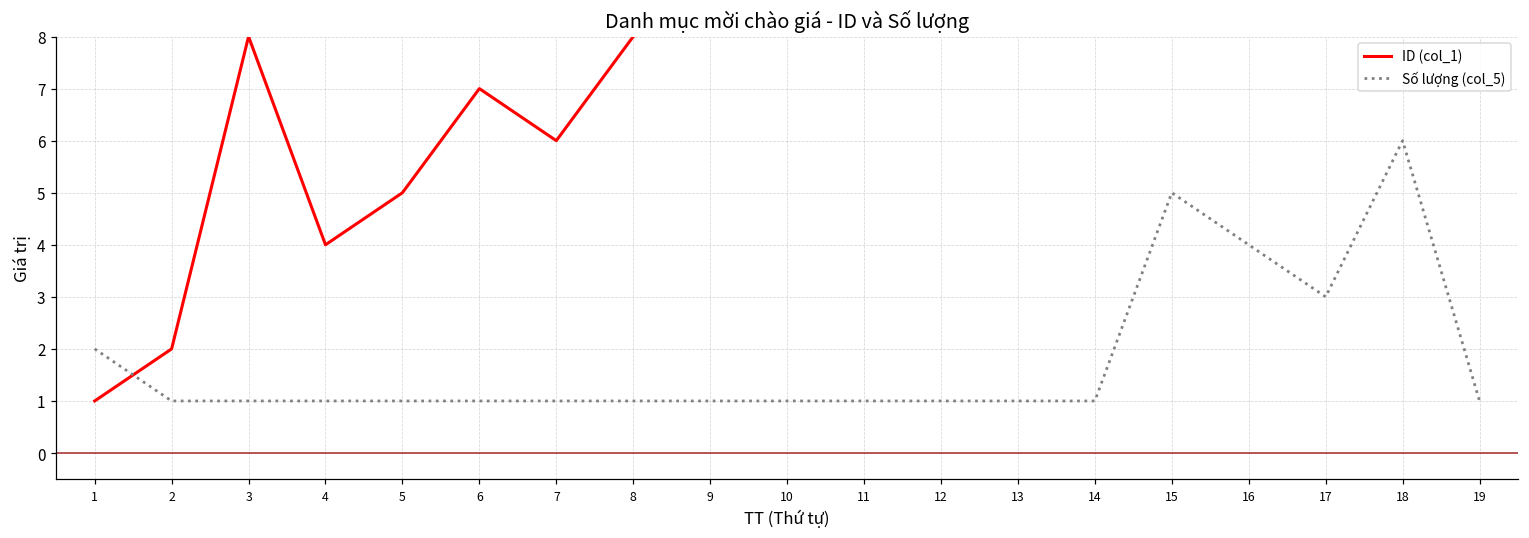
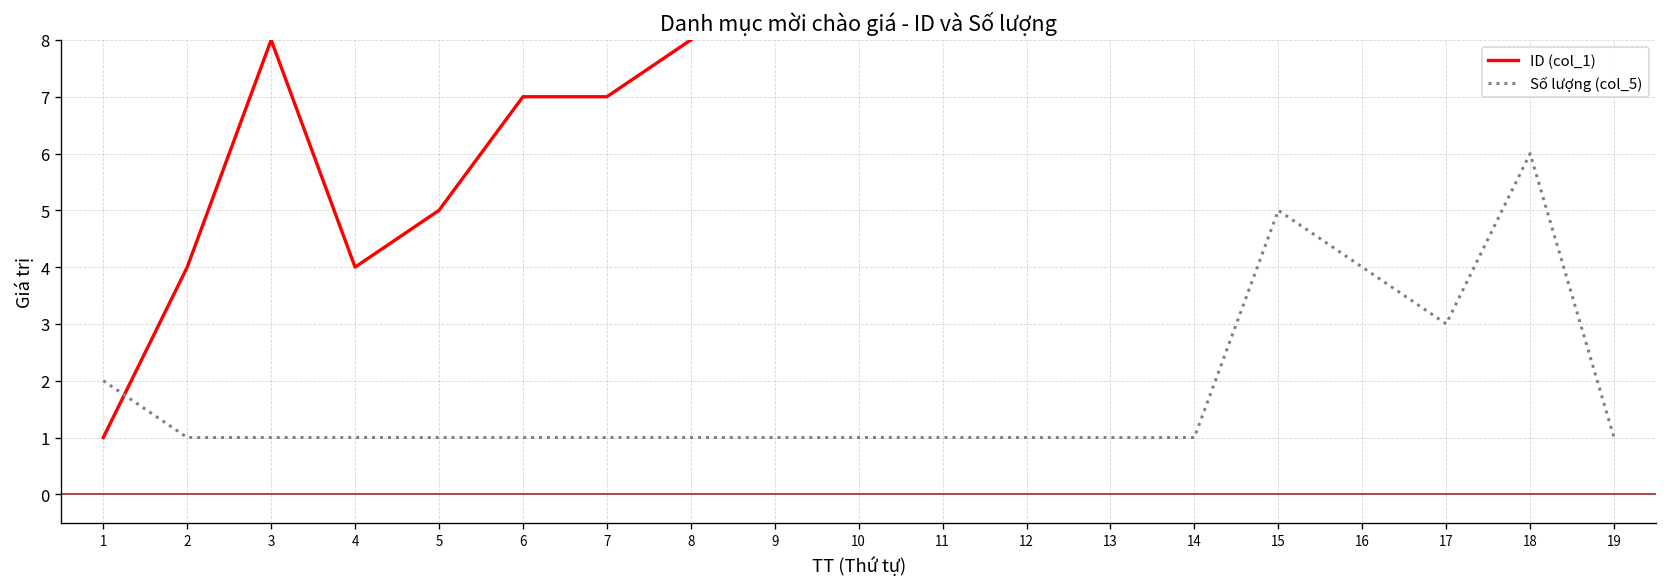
ID (col_1), 2: 2 -> 4
ID (col_1), 7: 6 -> 7
